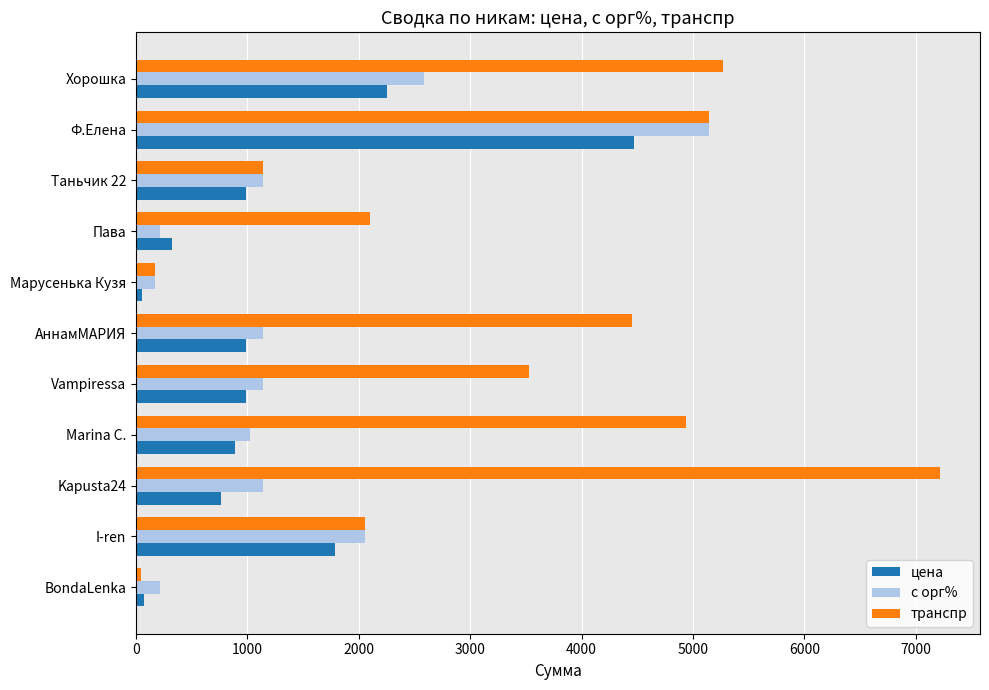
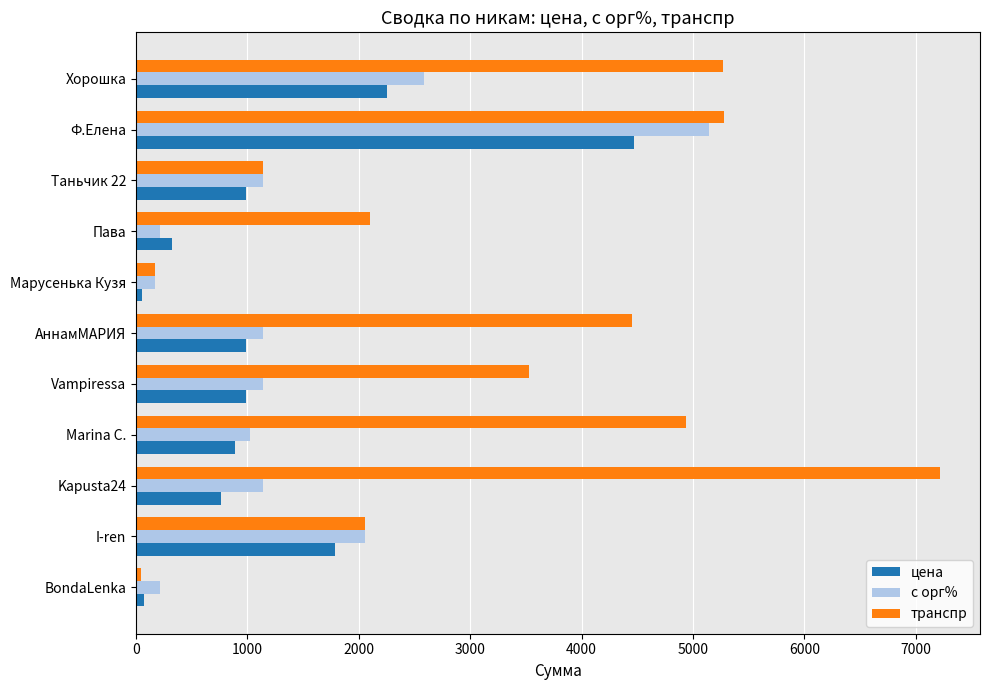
транспр, Ф.Елена: 5140 -> 5280
